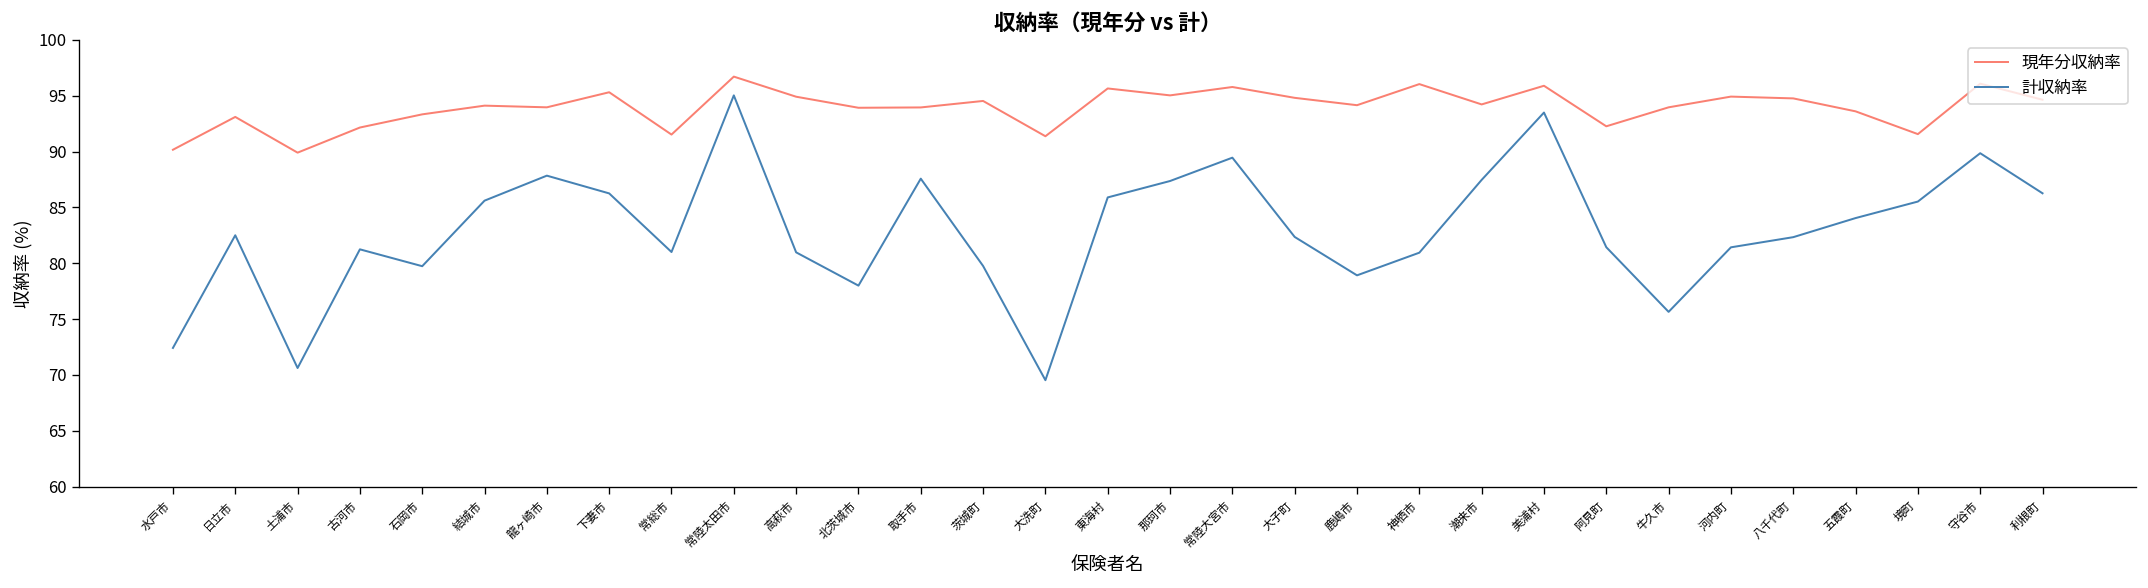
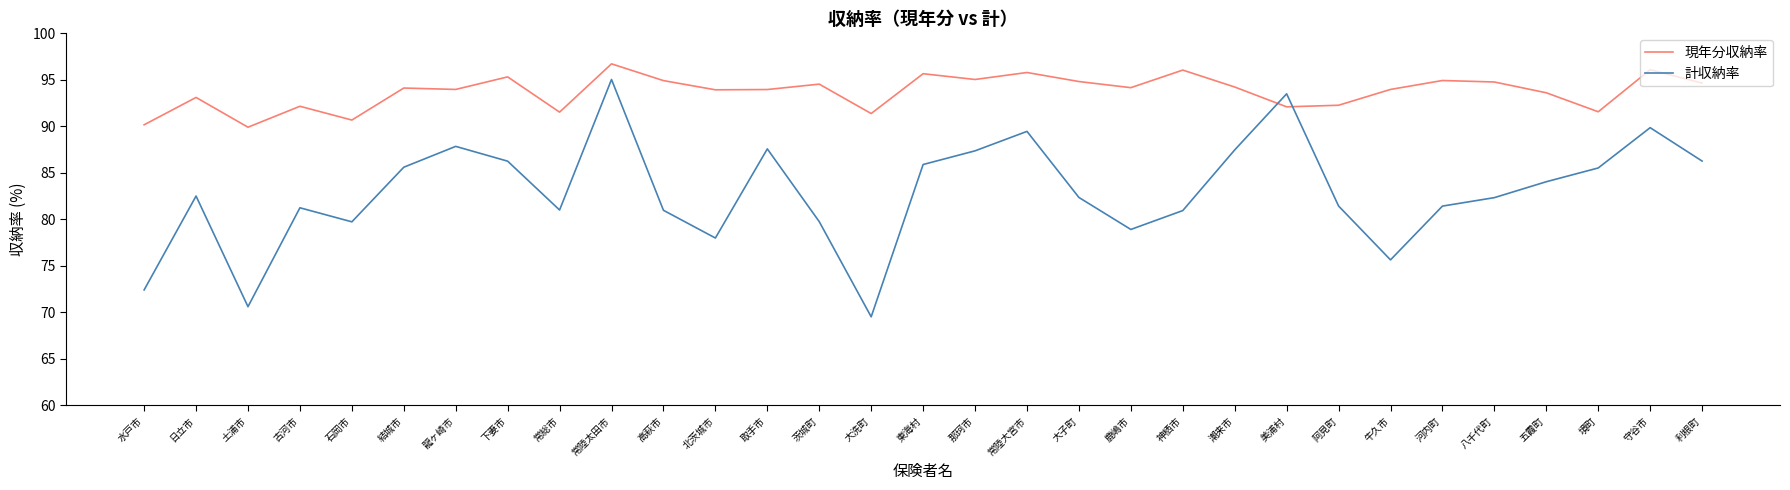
現年分収納率, 石岡市: 93 -> 91
現年分収納率, 美浦村: 96 -> 92
